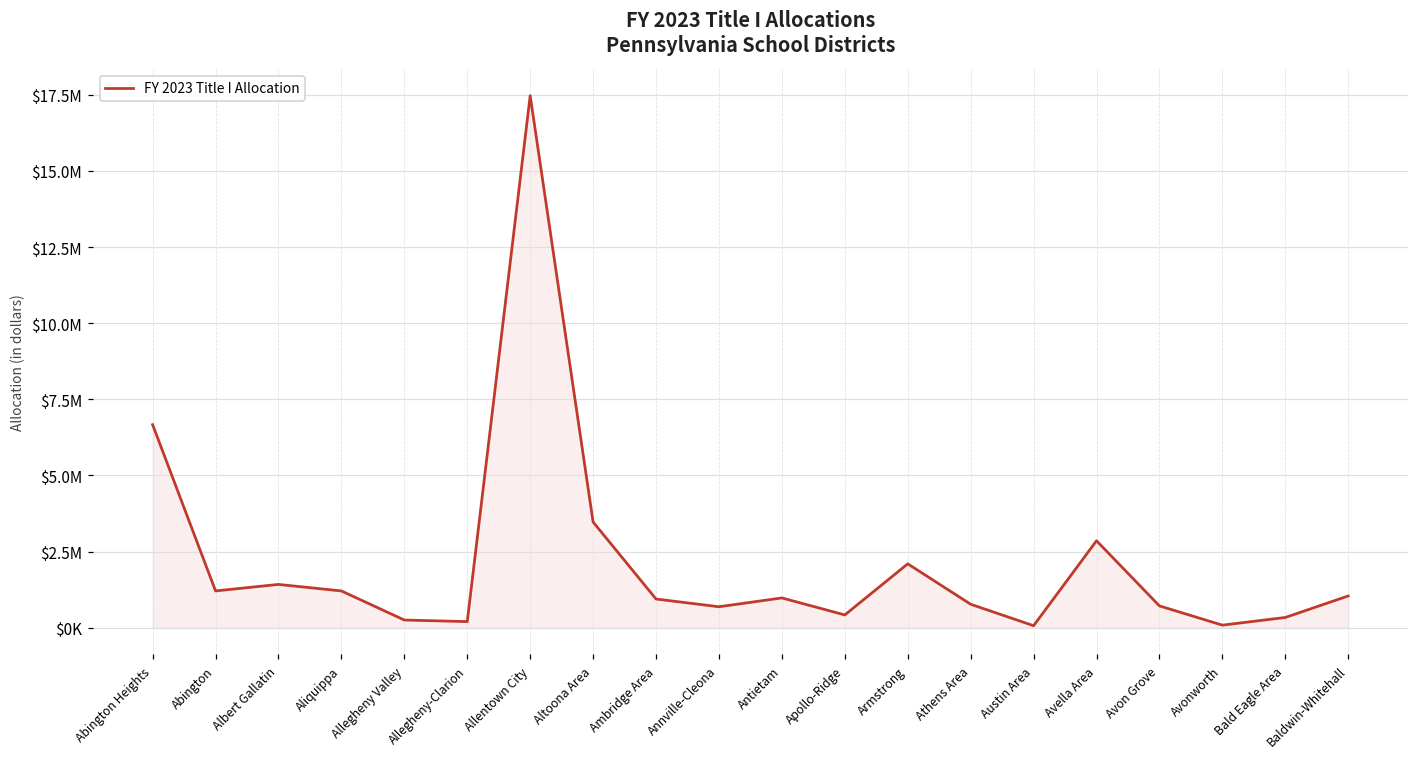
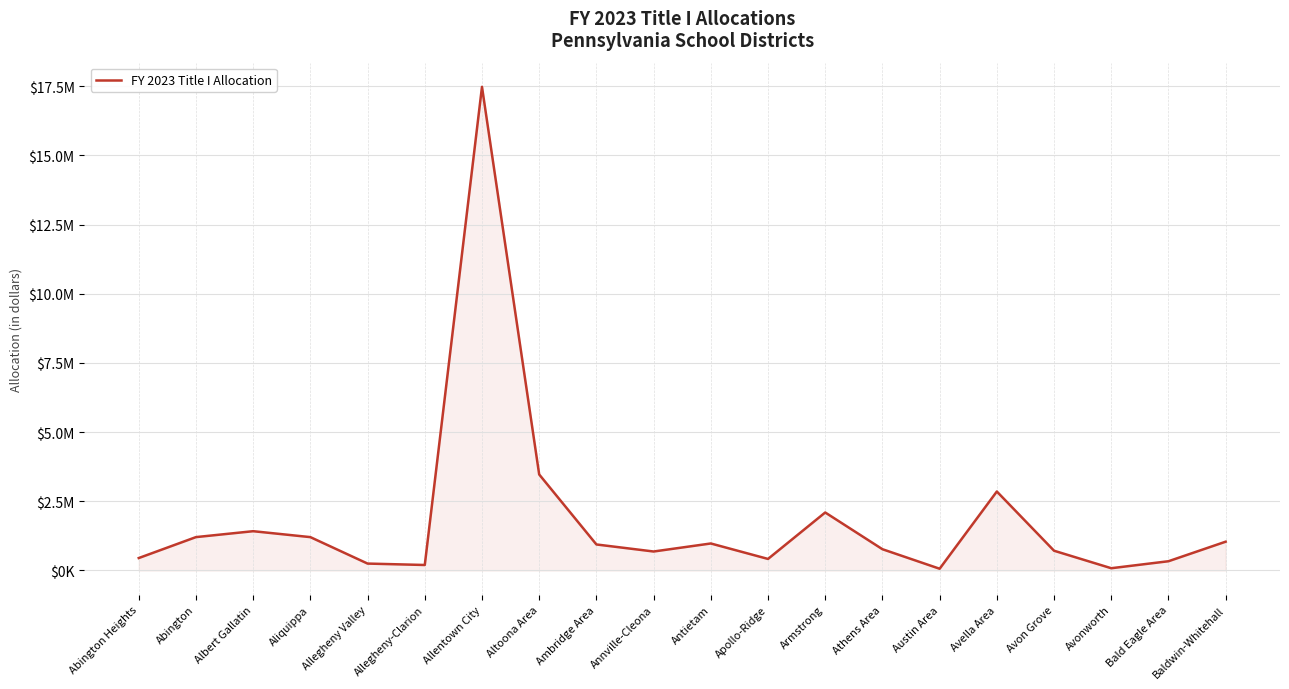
Abington Heights: $6700000 -> $400000
